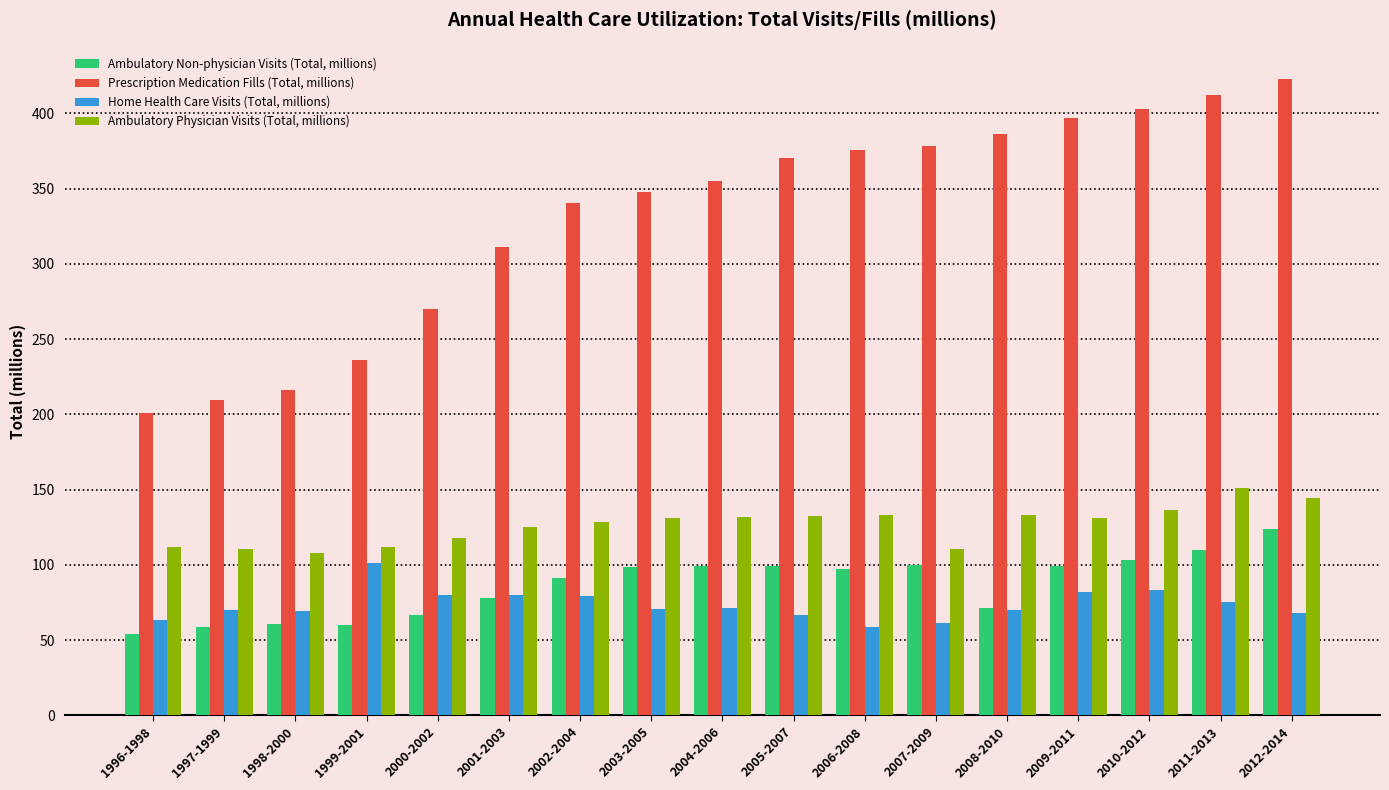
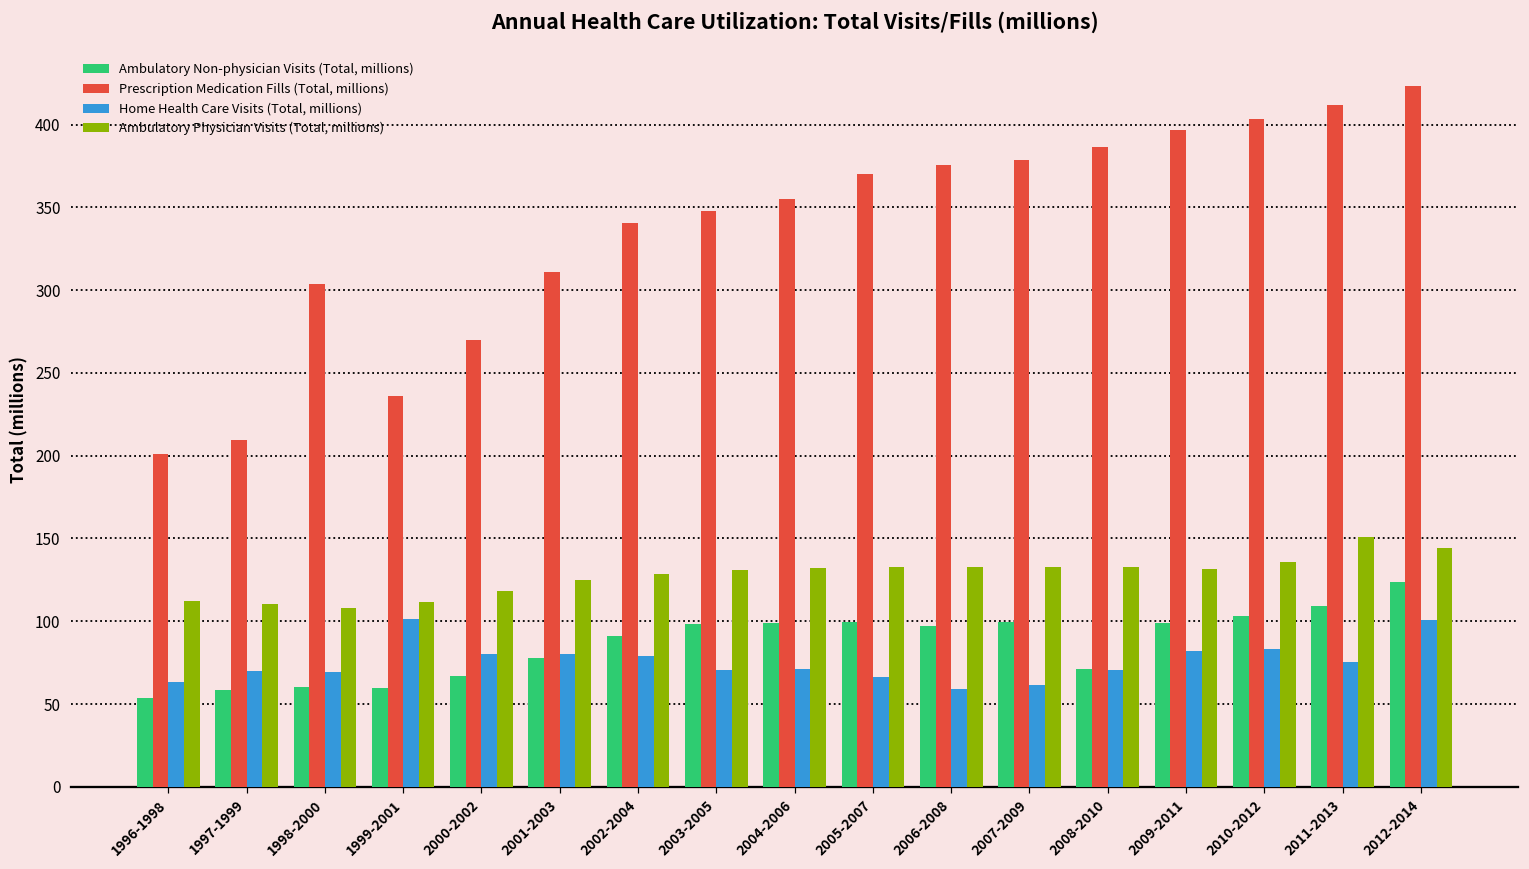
Prescription Medication Fills (Total, millions), 1998-2000: 216 -> 304
Ambulatory Physician Visits (Total, millions), 2007-2009: 110 -> 133
Home Health Care Visits (Total, millions), 2012-2014: 68 -> 101
